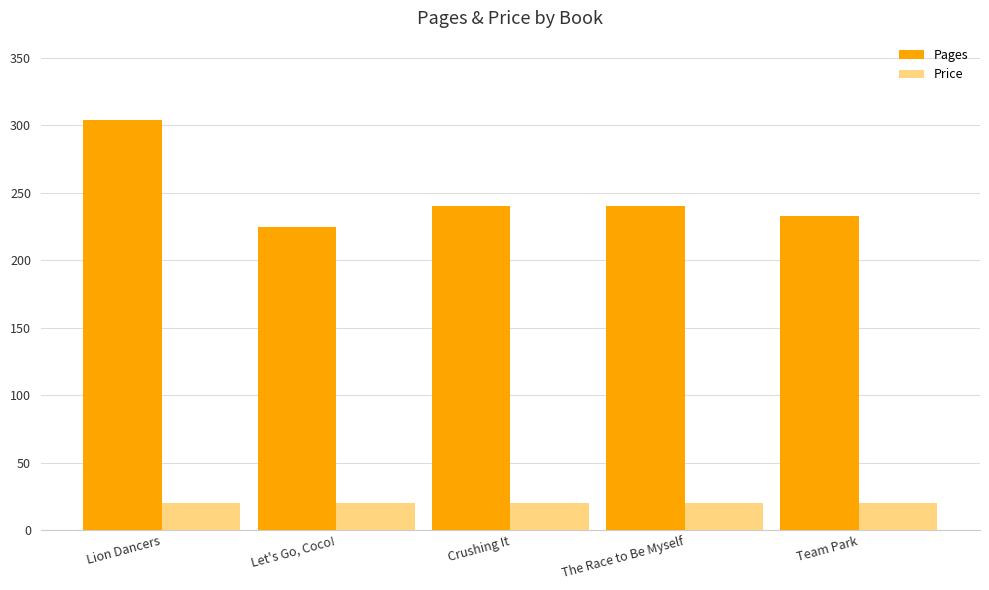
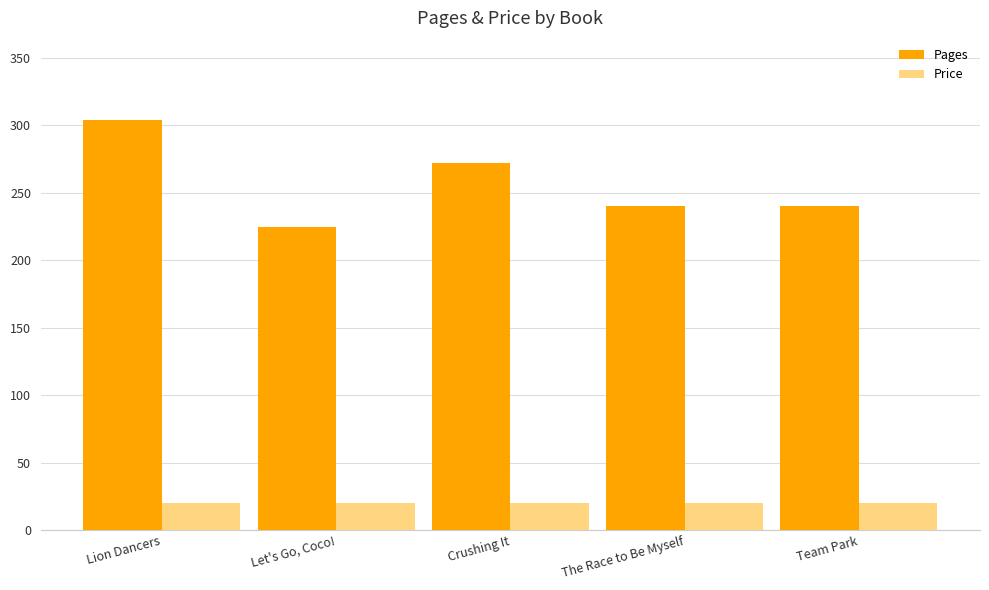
Pages, Crushing It: 240 -> 272
Pages, Team Park: 233 -> 240
